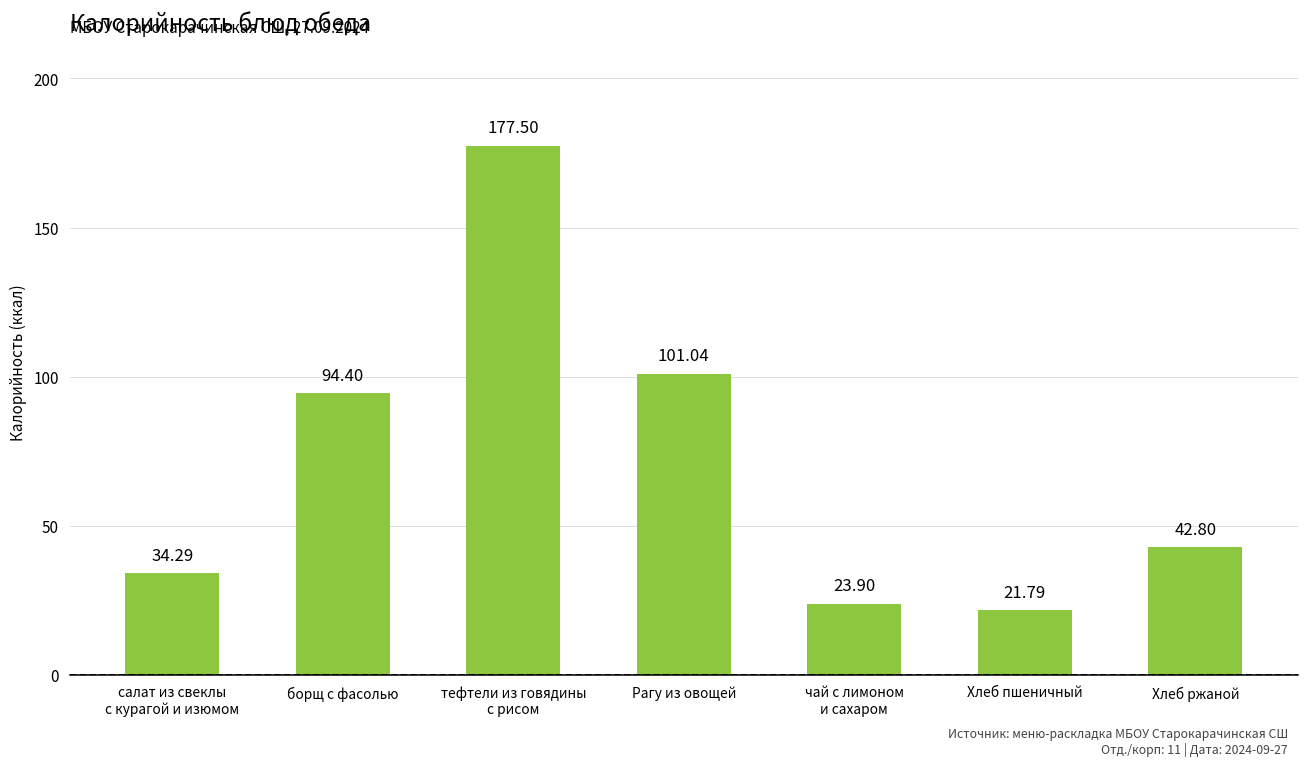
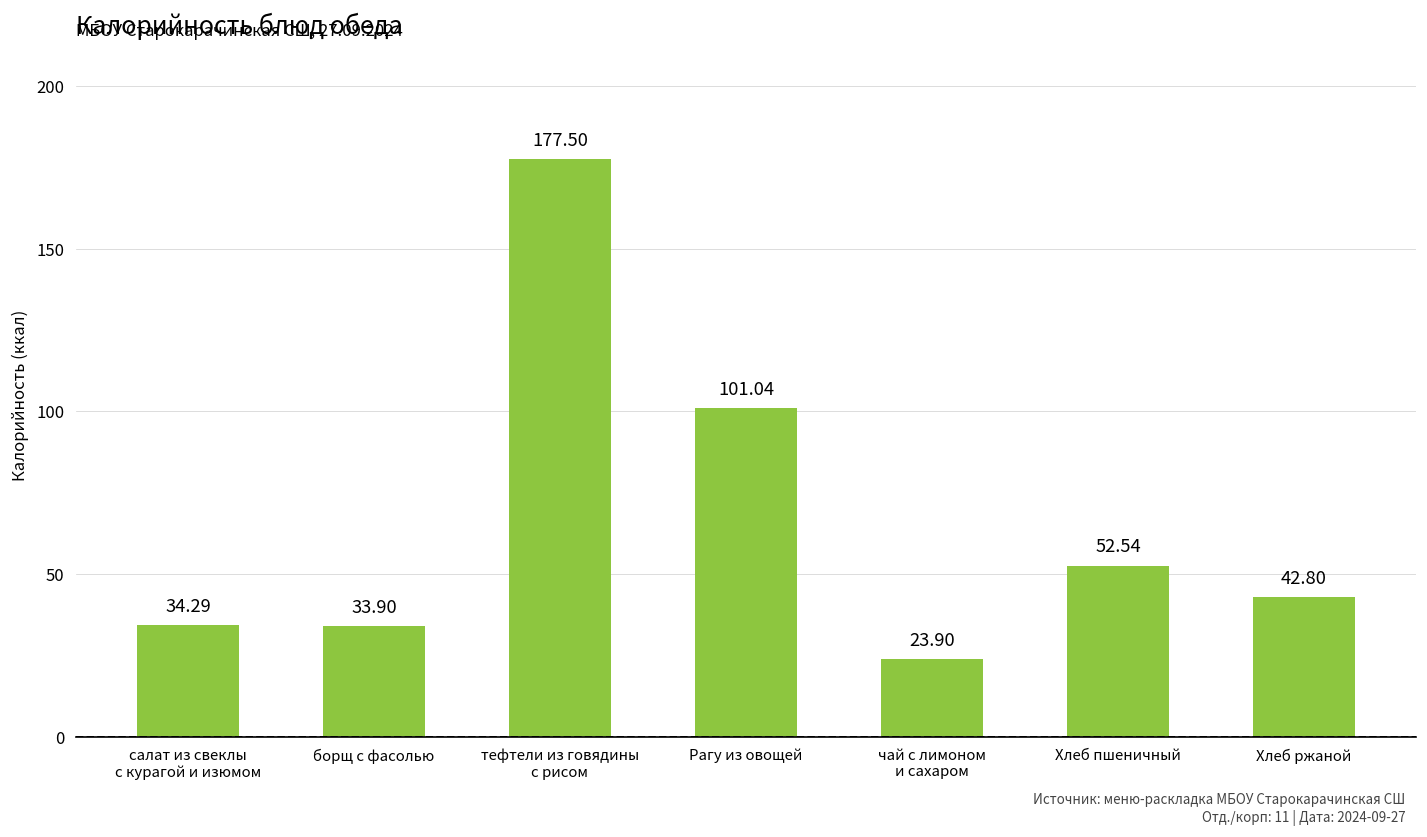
борщ с фасолью: 94.40 -> 33.90
Хлеб пшеничный: 21.79 -> 52.54
